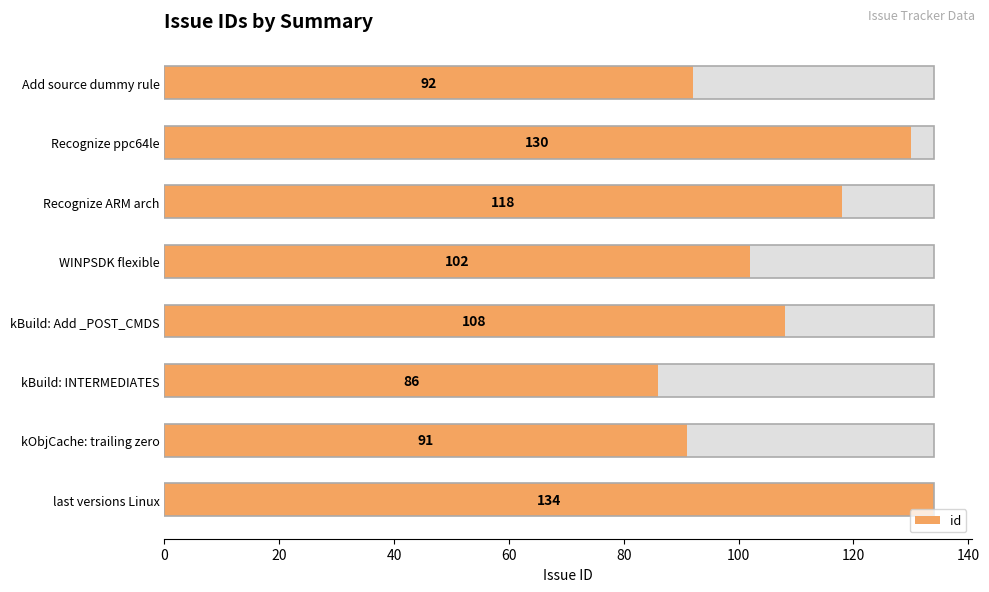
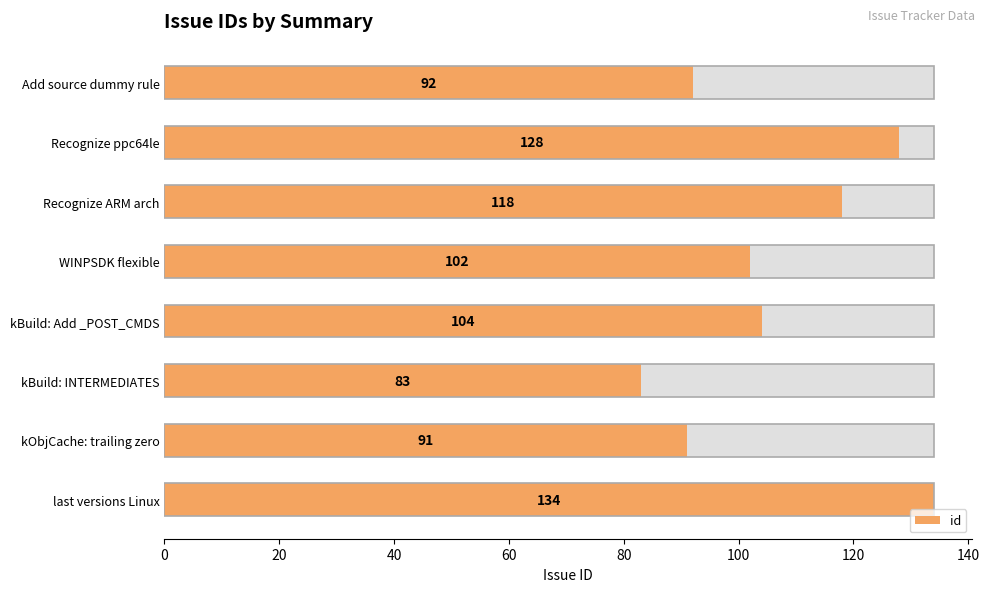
id, Recognize ppc64le: 130 -> 128
id, kBuild: Add _POST_CMDS: 108 -> 104
id, kBuild: INTERMEDIATES: 86 -> 83
